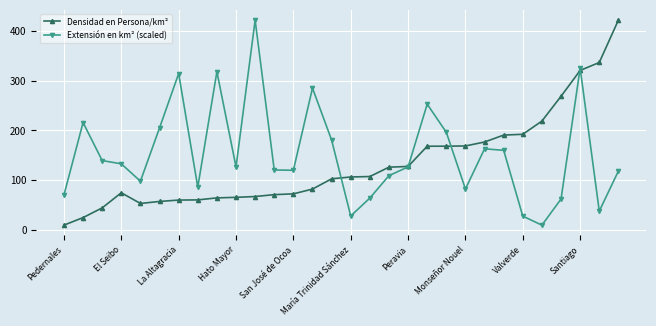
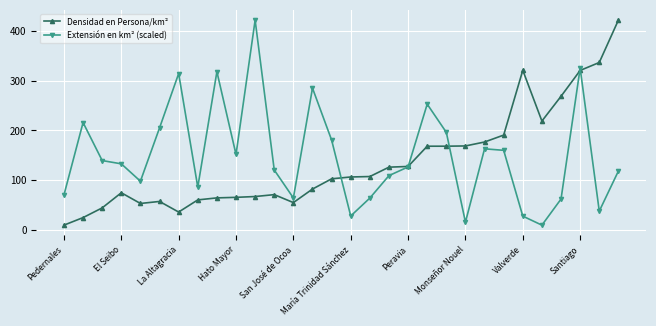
Densidad en Persona/km², La Altagracia: 60 -> 40
Extensión en km² (scaled), Hato Mayor: 130 -> 150
Densidad en Persona/km², San José de Ocoa: 70 -> 60
Extensión en km² (scaled), San José de Ocoa: 120 -> 60
Extensión en km² (scaled), Monseñor Nouel: 80 -> 20
Densidad en Persona/km², Valverde: 190 -> 320
